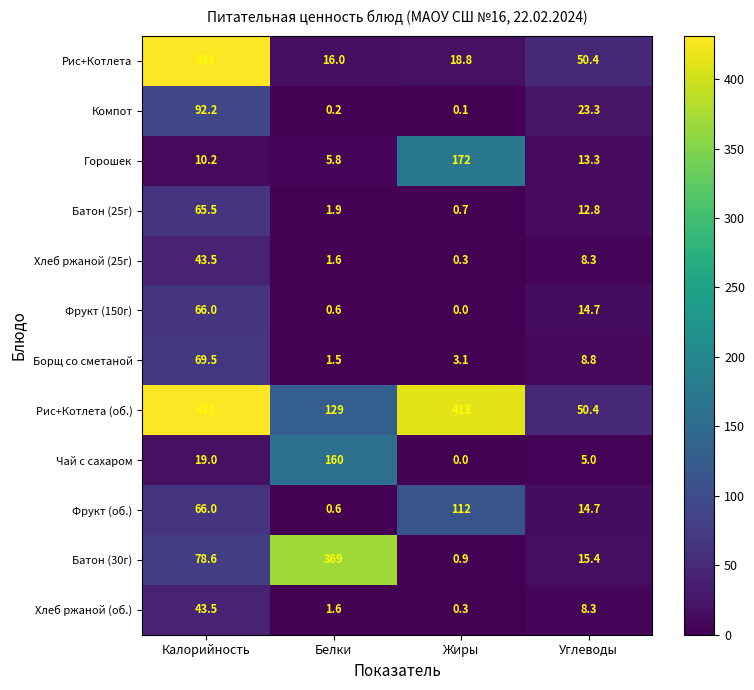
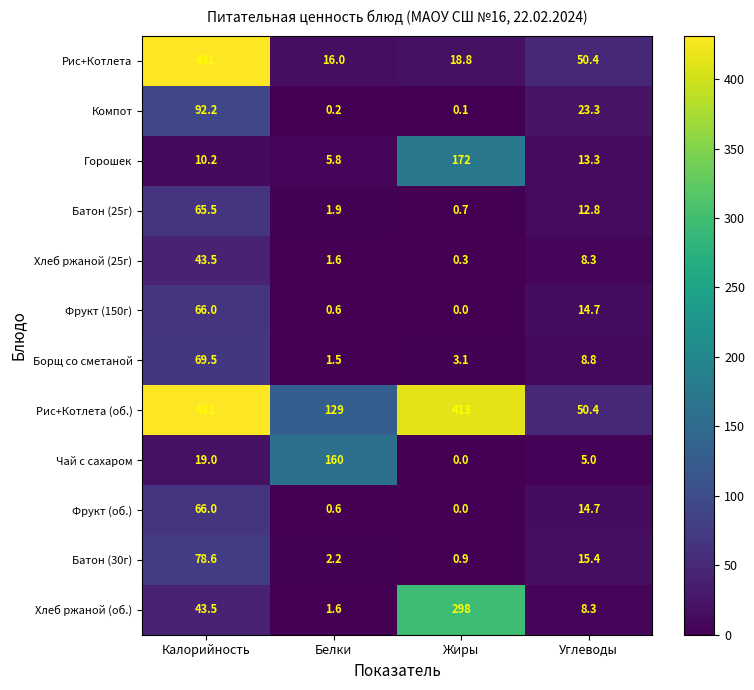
Фрукт (об.), Жиры: 112 -> 0.0
Батон (30г), Белки: 369 -> 2.2
Хлеб ржаной (об.), Жиры: 0.3 -> 298
